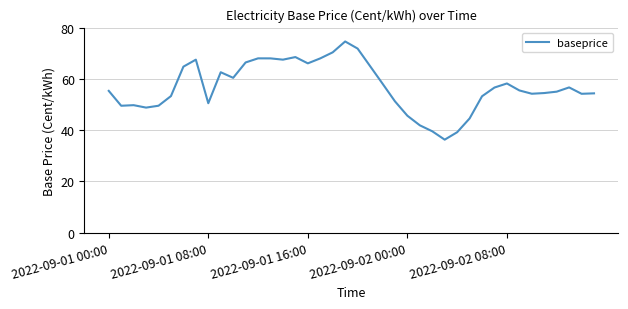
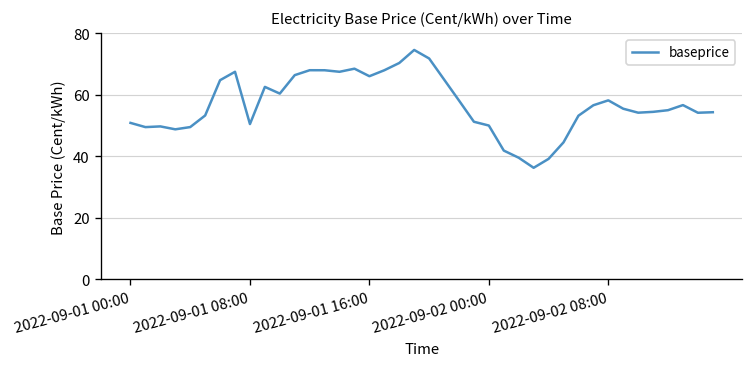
2022-09-01 00:00: 55 -> 51
2022-09-02 00:00: 46 -> 50
